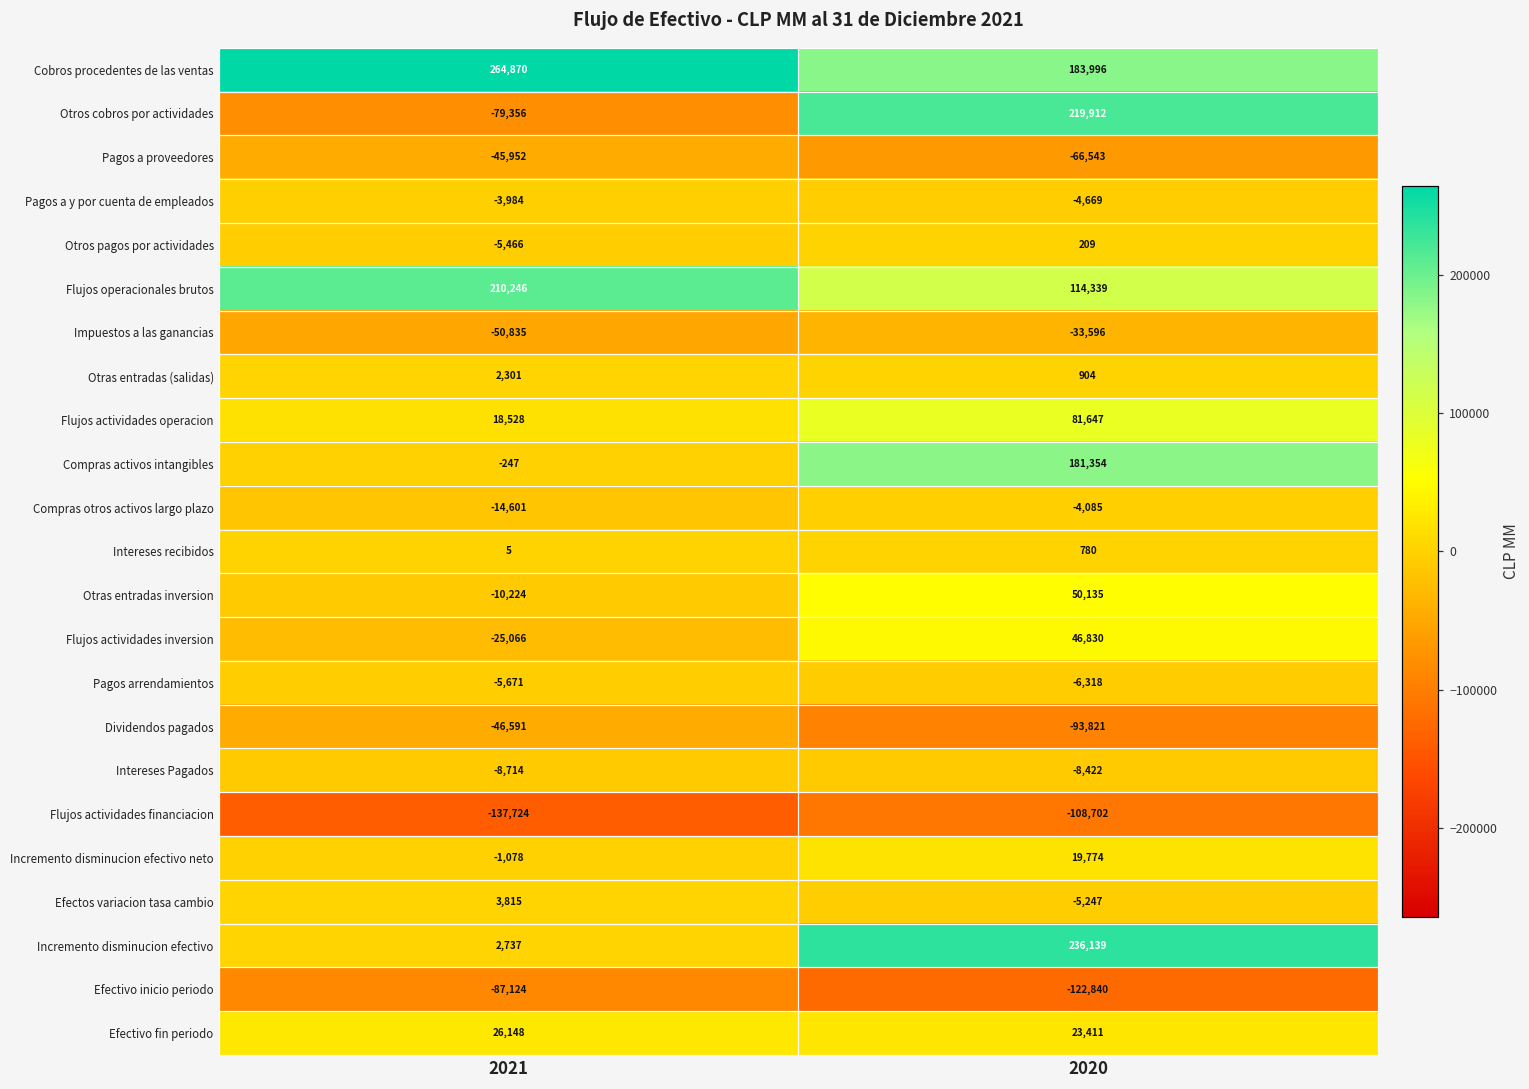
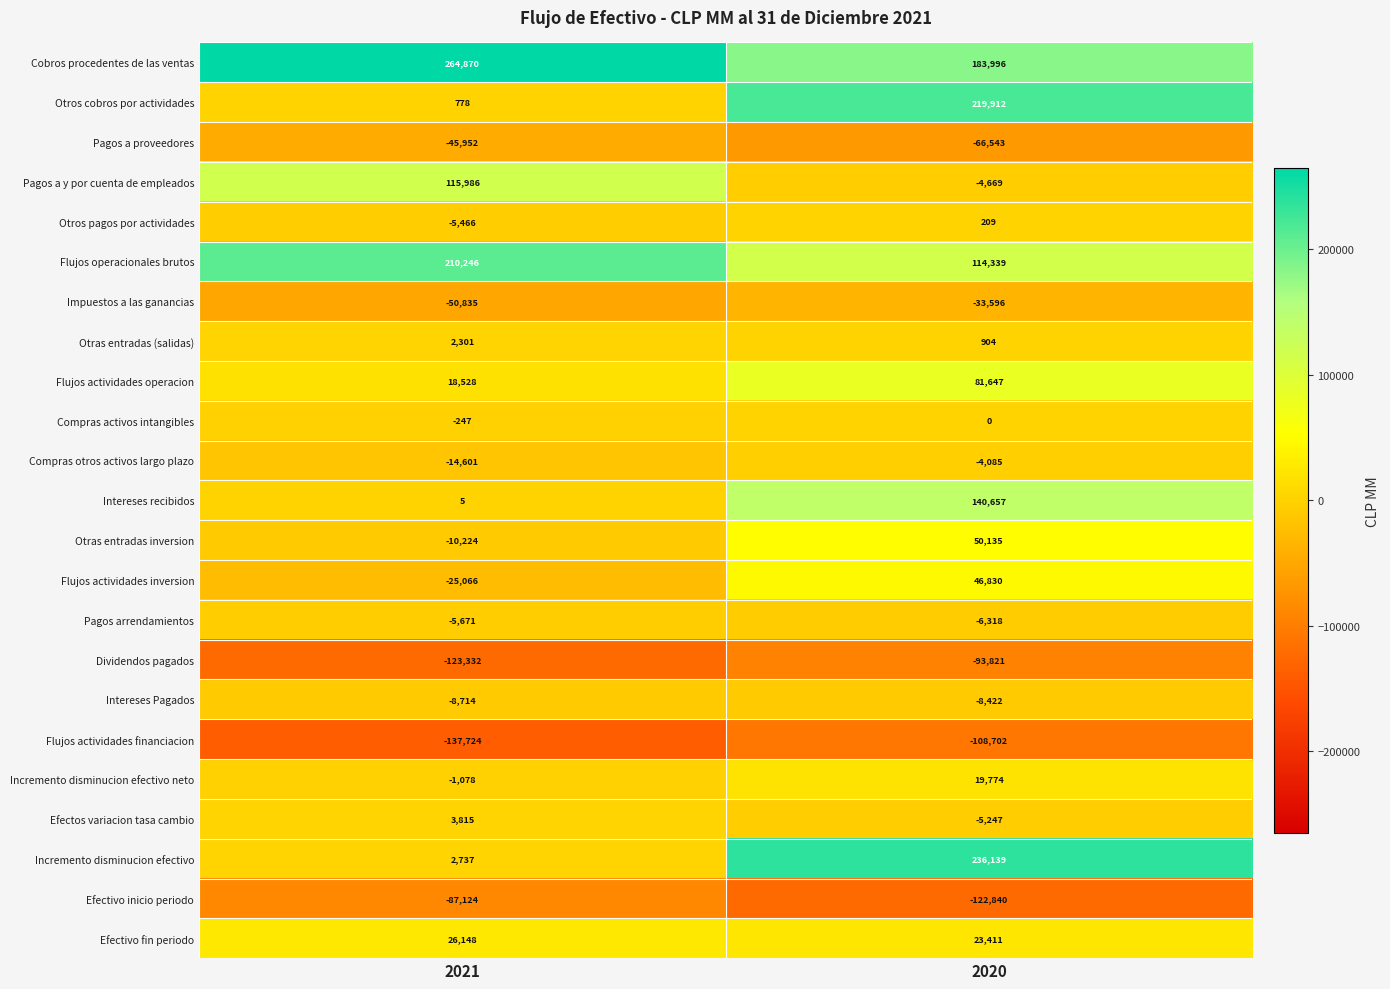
Otros cobros por actividades, 2021: -79,356 -> 778
Pagos a y por cuenta de empleados, 2021: -3,984 -> 115,986
Compras activos intangibles, 2020: 181,354 -> 0
Intereses recibidos, 2020: 780 -> 140,657
Dividendos pagados, 2021: -46,591 -> -123,332
